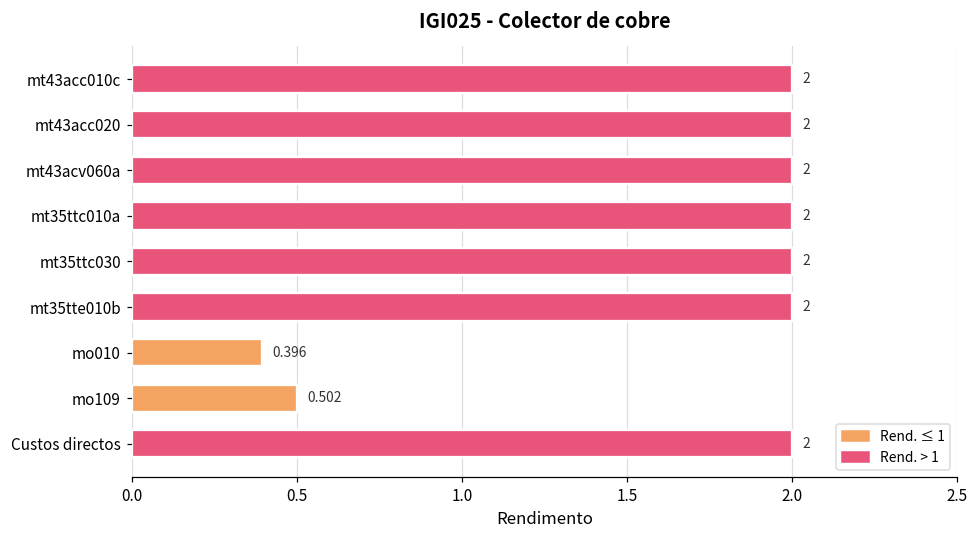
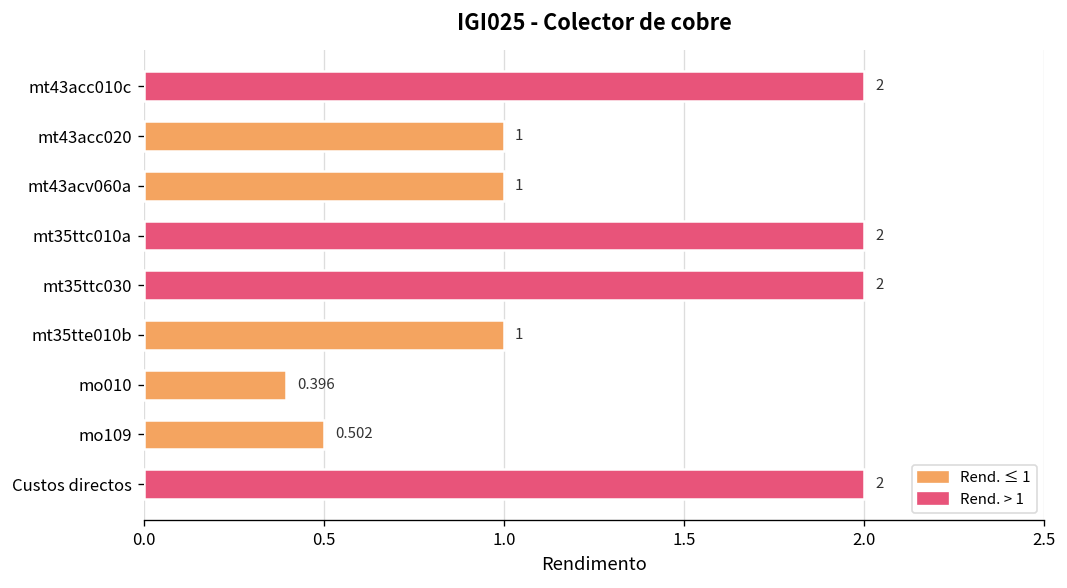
mt43acc020: 2 -> 1
mt43acv060a: 2 -> 1
mt35tte010b: 2 -> 1
